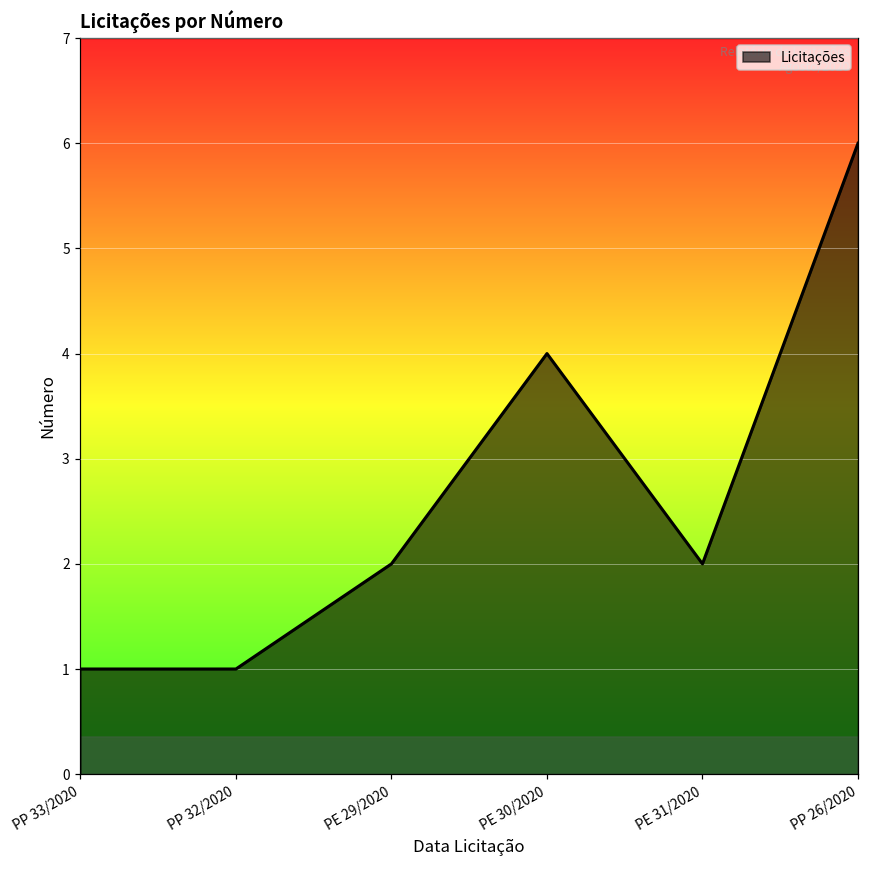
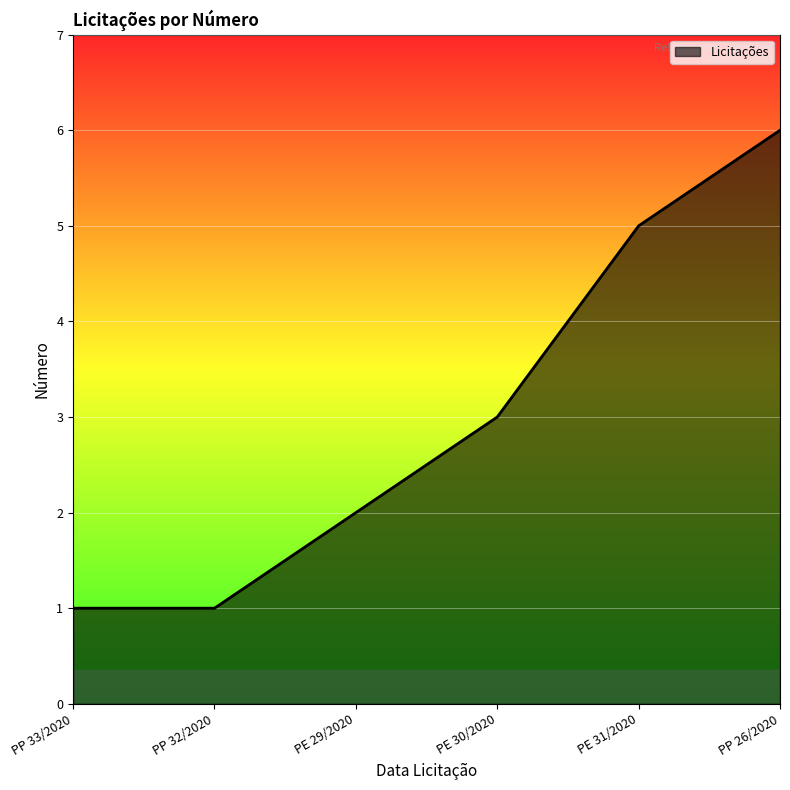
PE 30/2020: 4 -> 3
PE 31/2020: 2 -> 5
